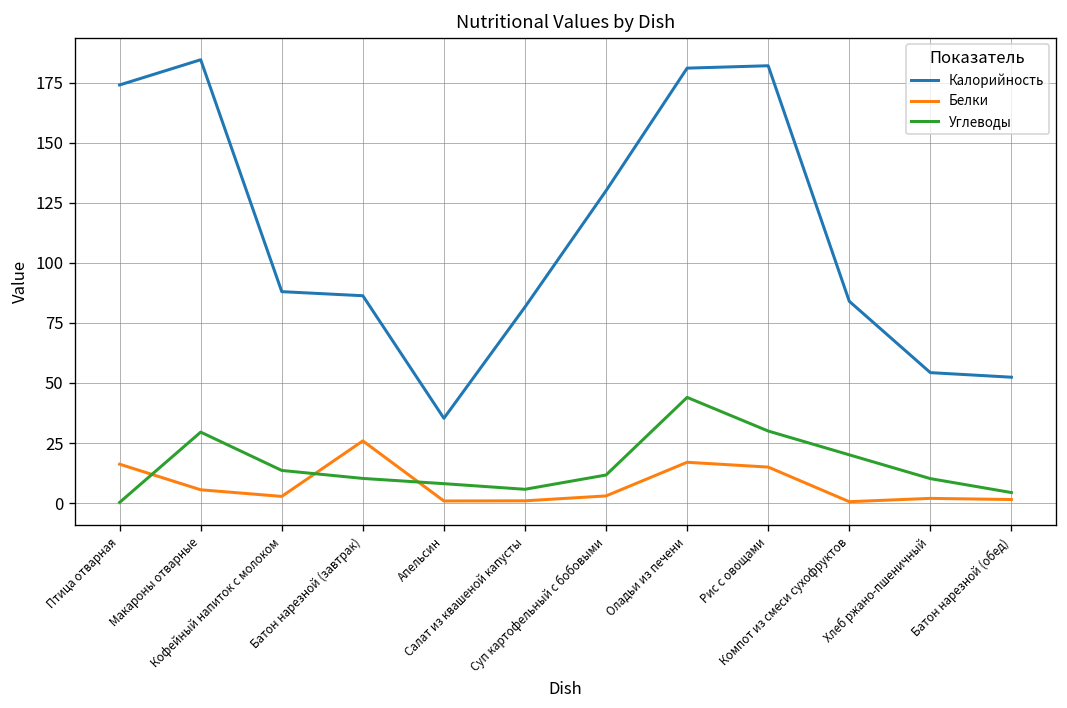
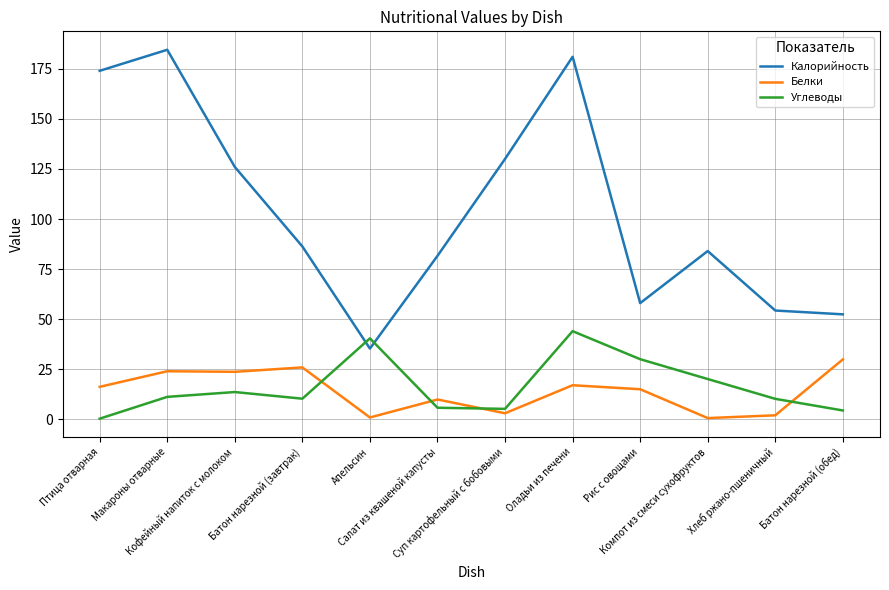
Белки, Макароны отварные: 6 -> 24
Углеводы, Макароны отварные: 30 -> 11
Калорийность, Кофейный напиток с молоком: 88 -> 126
Белки, Кофейный напиток с молоком: 3 -> 24
Углеводы, Апельсин: 8 -> 40
Белки, Салат из квашеной капусты: 1 -> 10
Углеводы, Суп картофельный с бобовыми: 12 -> 5
Калорийность, Рис с овощами: 182 -> 58
Белки, Батон нарезной (обед): 2 -> 30
